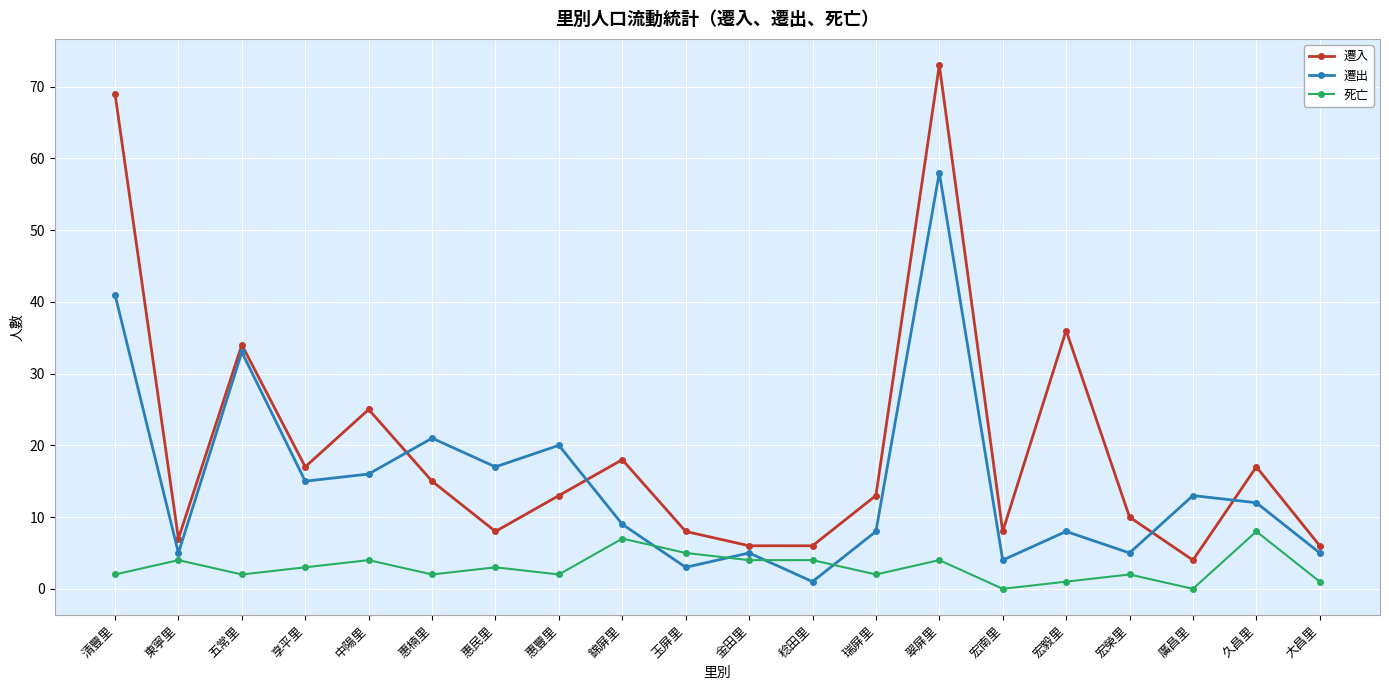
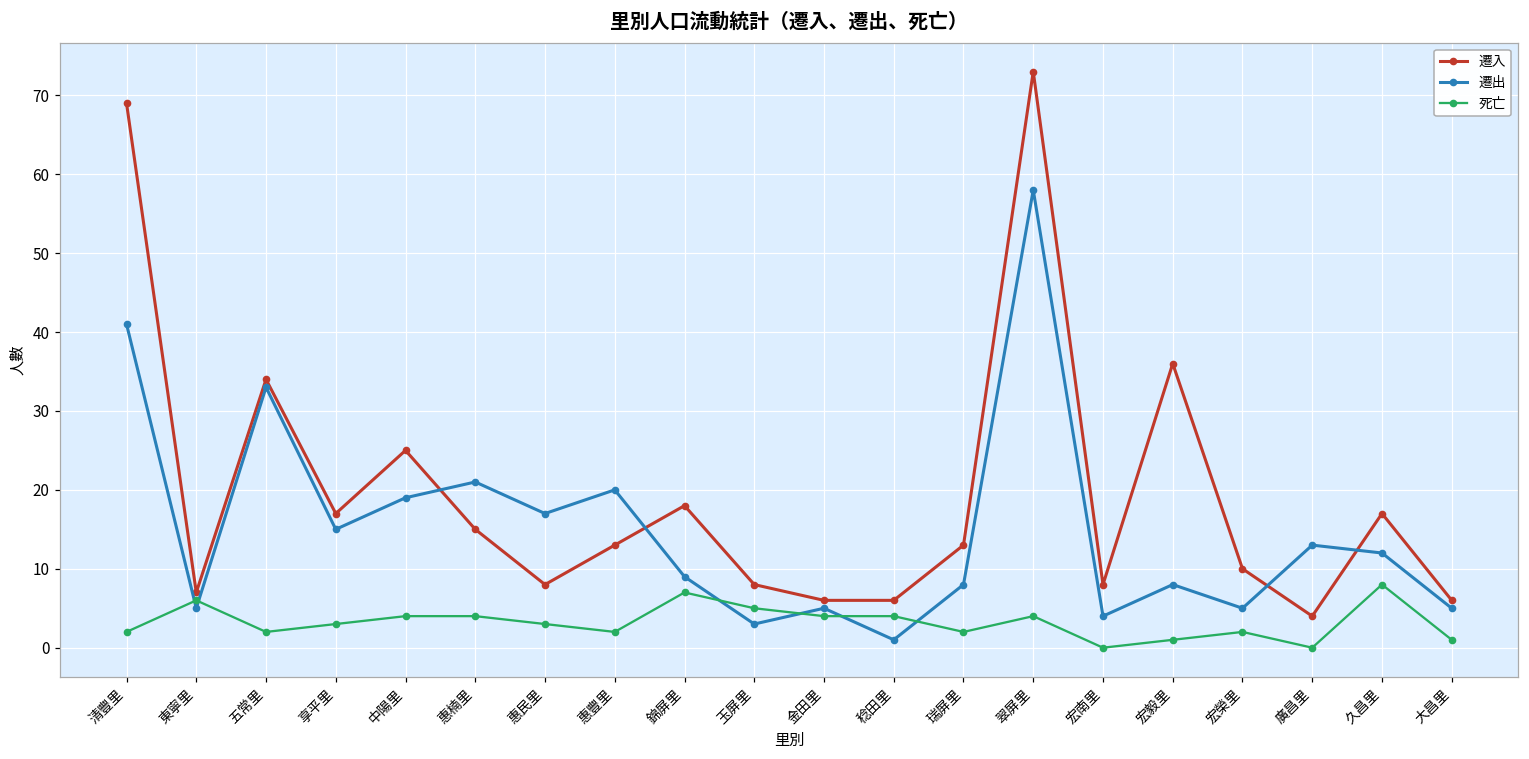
死亡, 東寧里: 4 -> 6
遷出, 中陽里: 16 -> 19
死亡, 惠楠里: 2 -> 4
